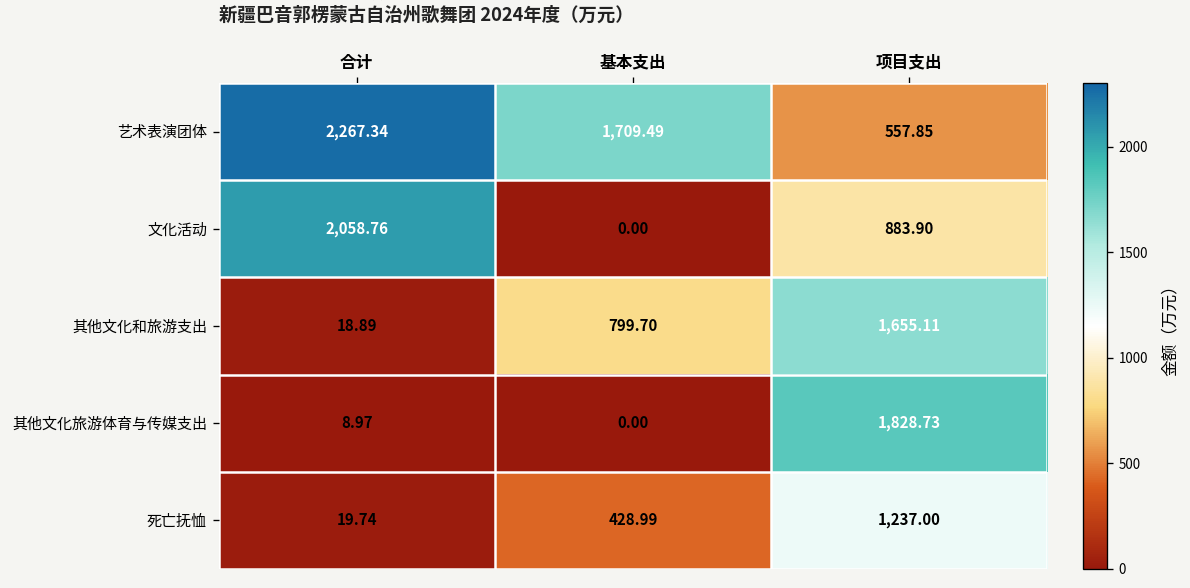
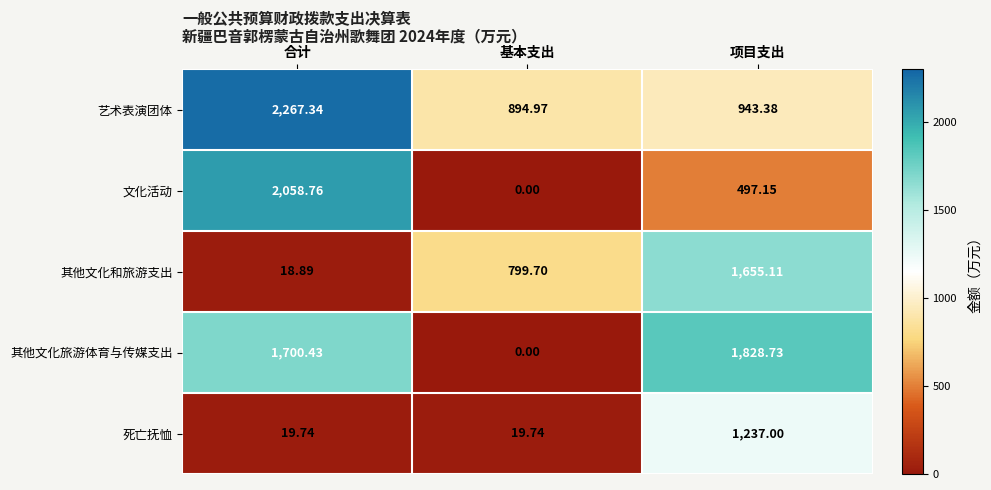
艺术表演团体, 基本支出: 1,709.49 -> 894.97
艺术表演团体, 项目支出: 557.85 -> 943.38
文化活动, 项目支出: 883.90 -> 497.15
其他文化旅游体育与传媒支出, 合计: 8.97 -> 1,700.43
死亡抚恤, 基本支出: 428.99 -> 19.74
